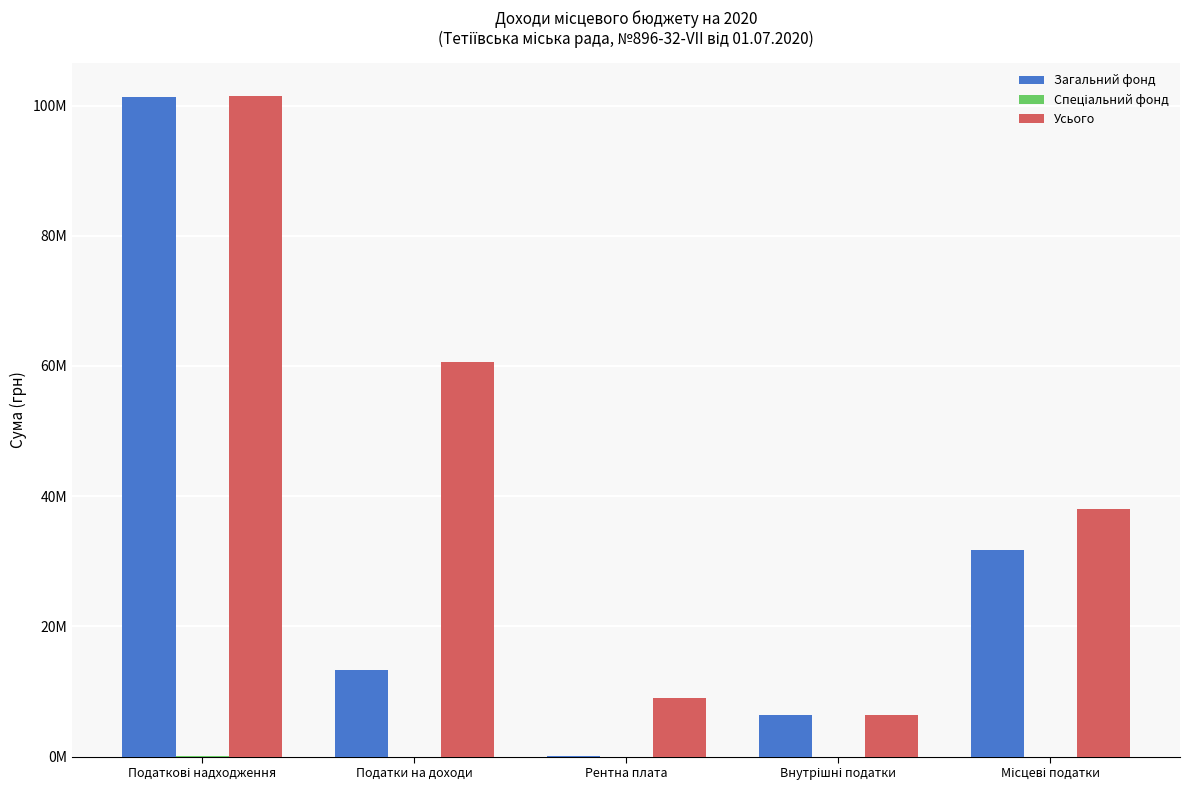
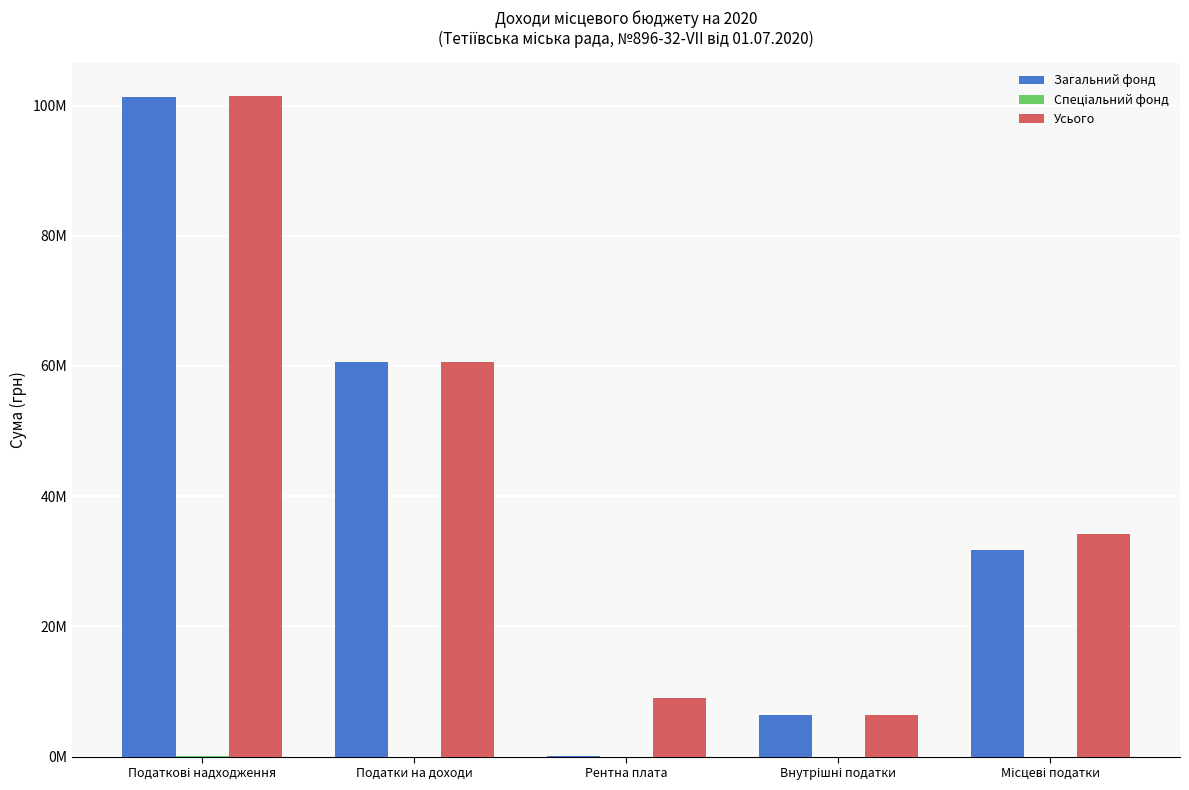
Загальний фонд, Податки на доходи: 13000000 -> 61000000
Усього, Місцеві податки: 38000000 -> 34000000
